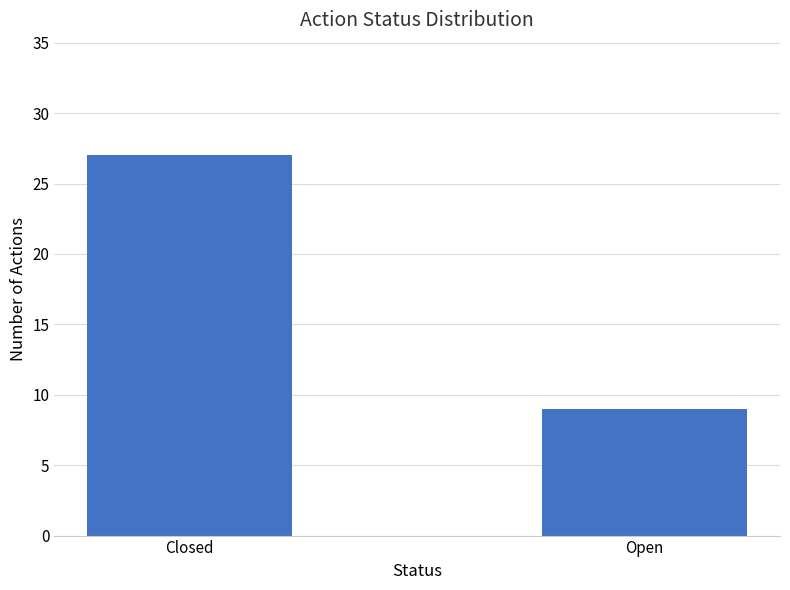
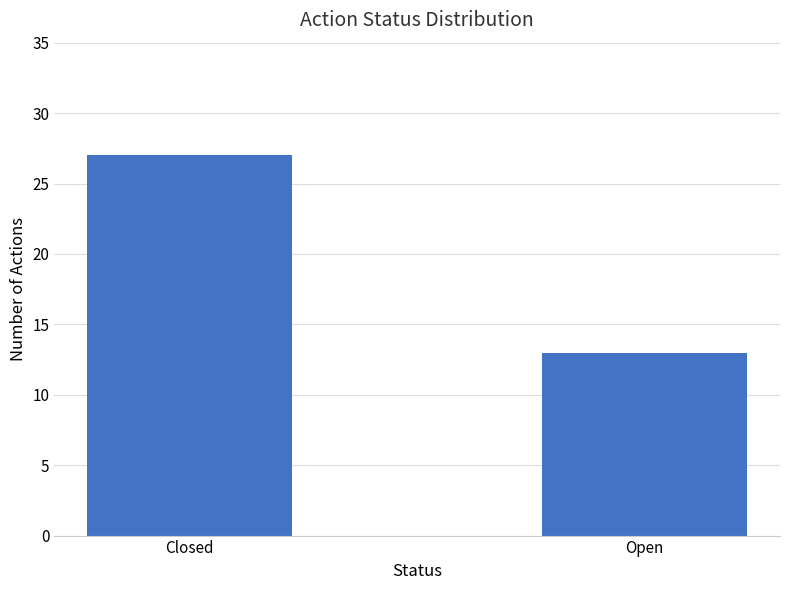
Open: 9 -> 13
